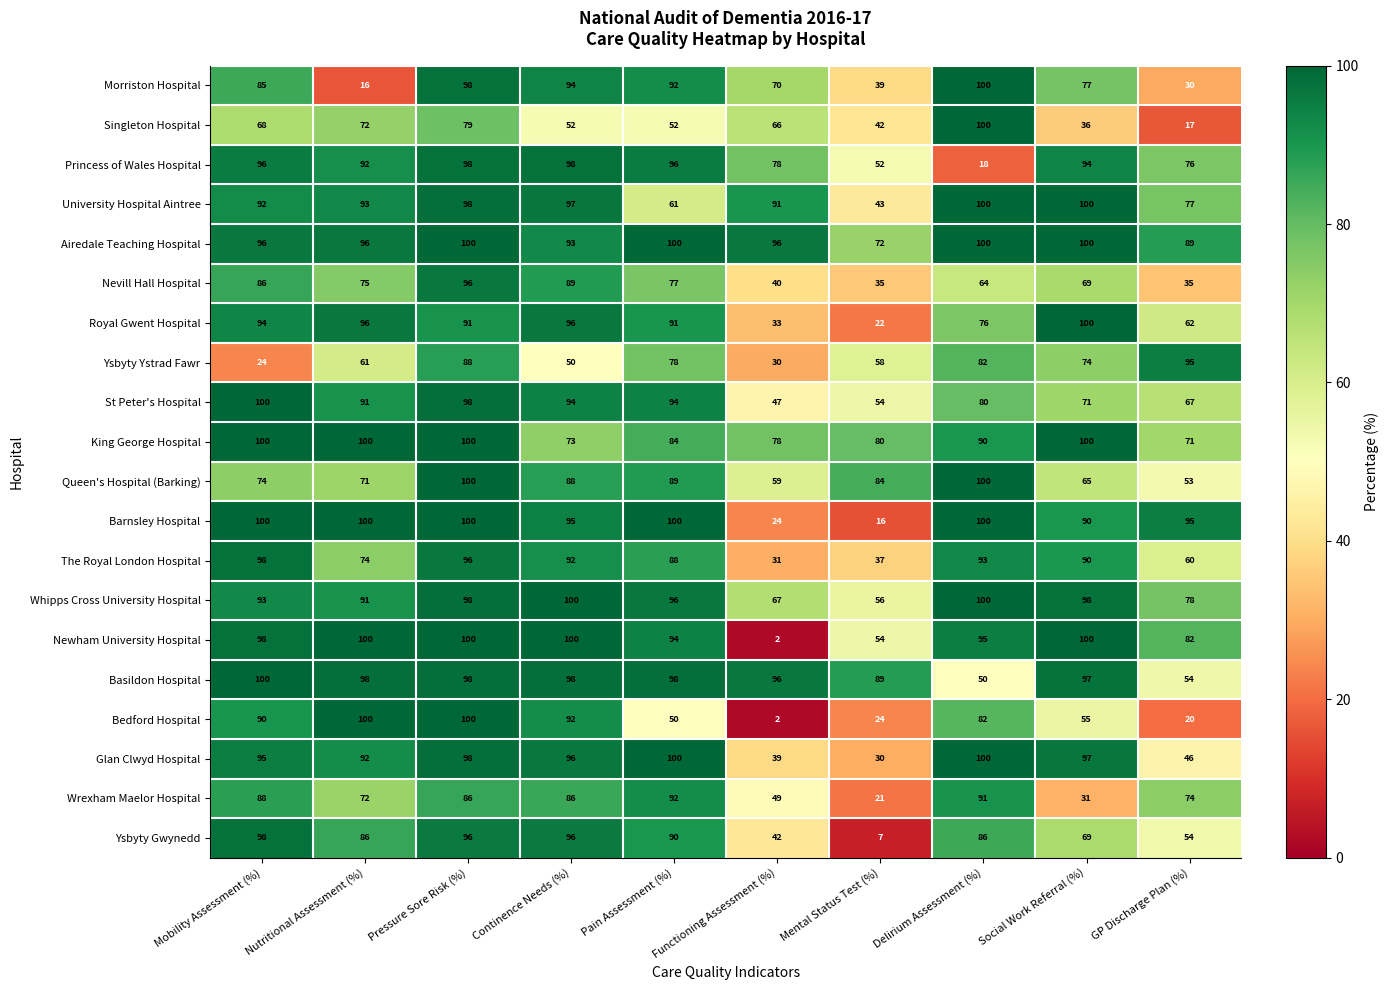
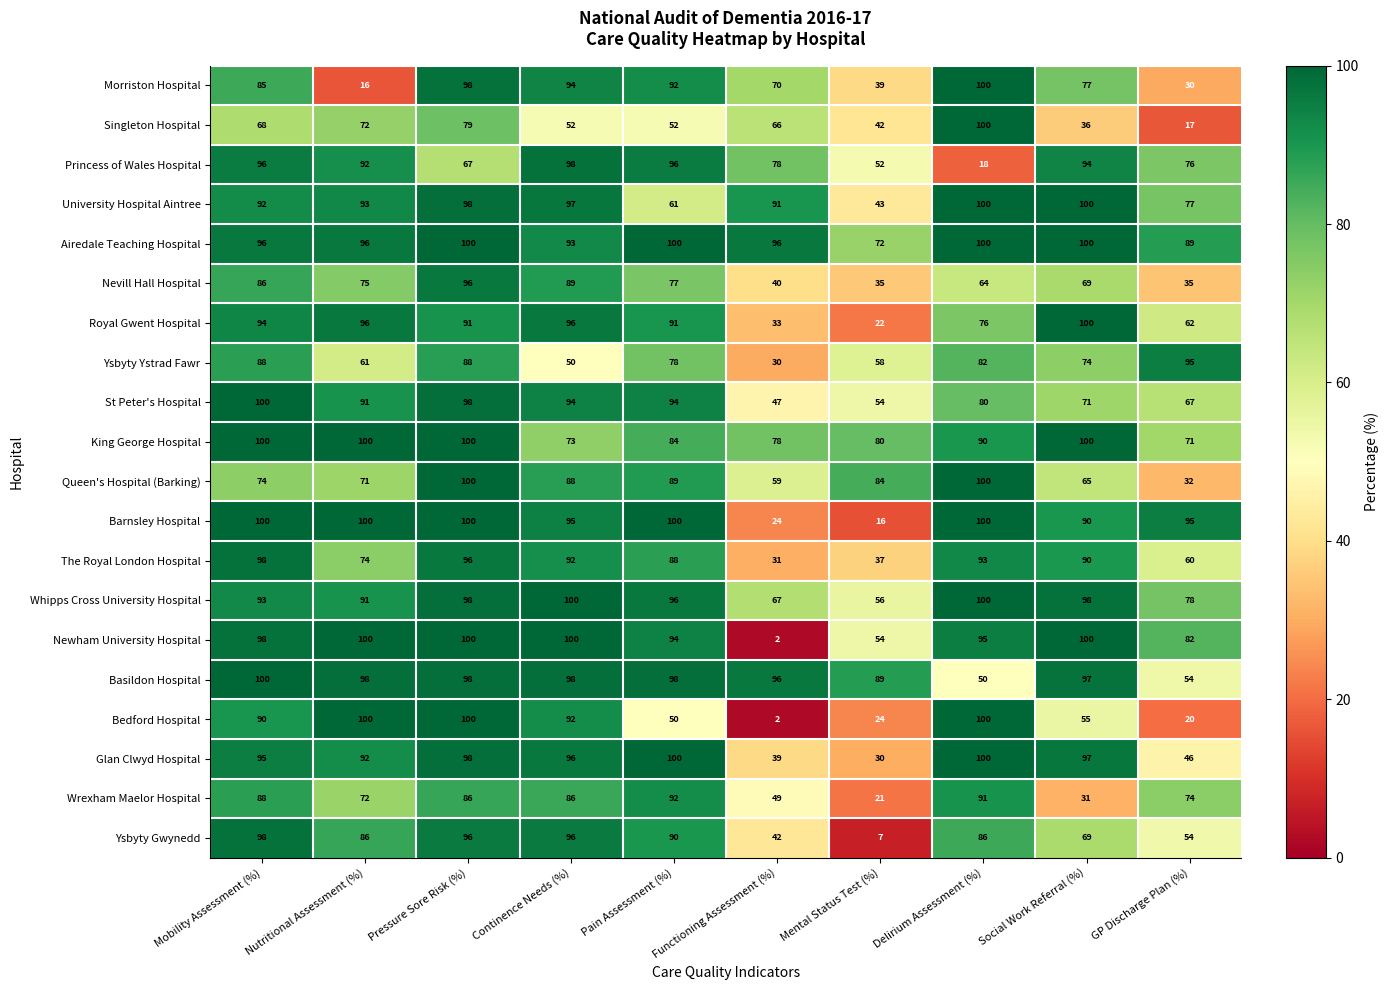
Princess of Wales Hospital, Pressure Sore Risk (%): 98 -> 67
Ysbyty Ystrad Fawr, Mobility Assessment (%): 24 -> 88
Queen's Hospital (Barking), GP Discharge Plan (%): 53 -> 32
Bedford Hospital, Delirium Assessment (%): 82 -> 100
